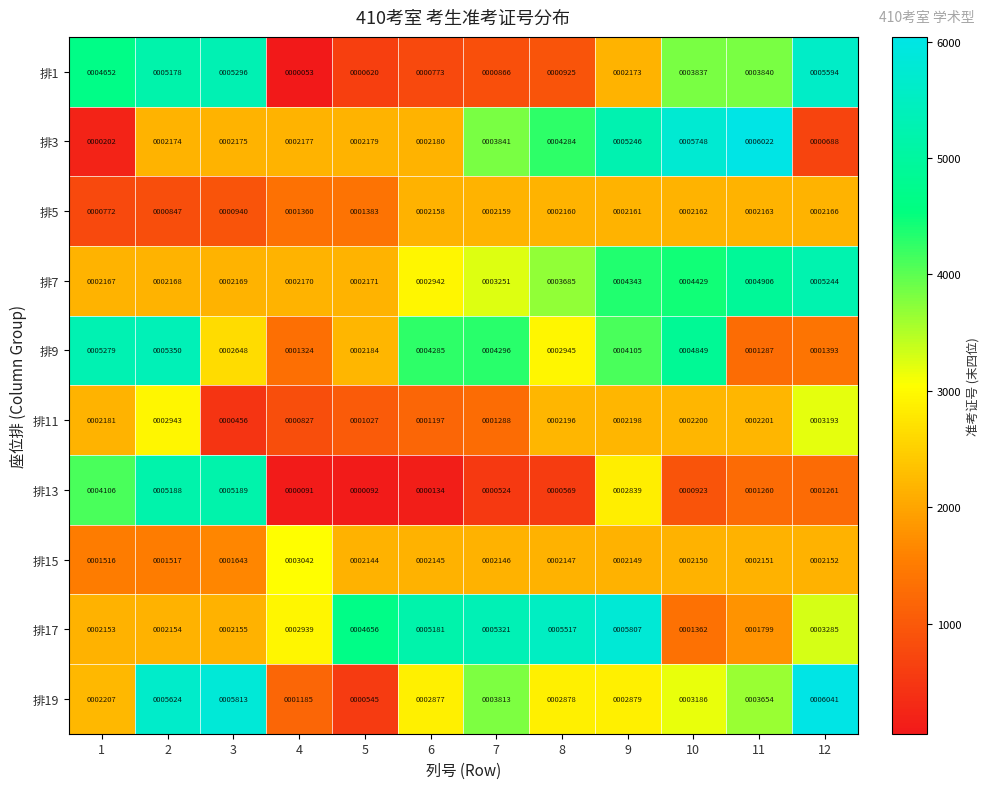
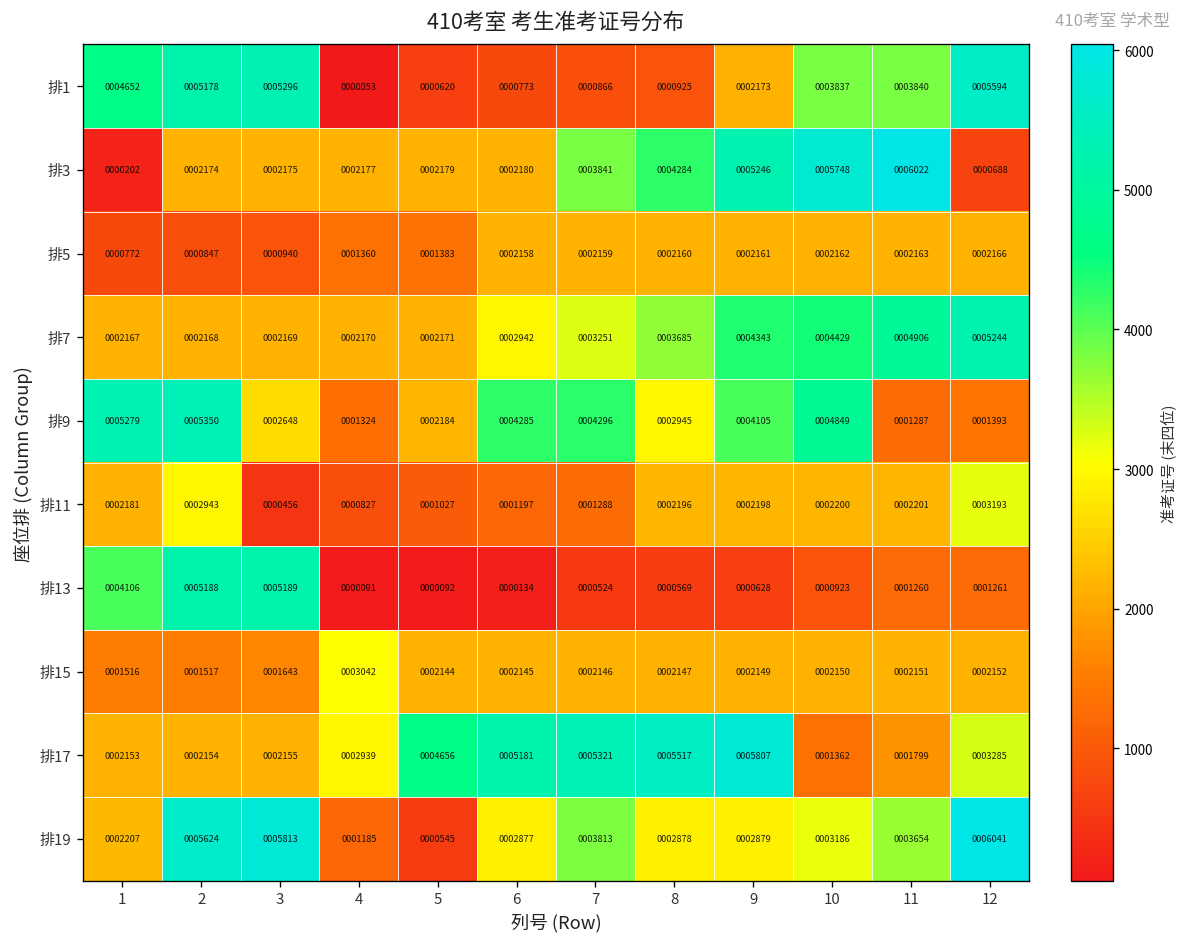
排13, 9: 0002839 -> 0000628
